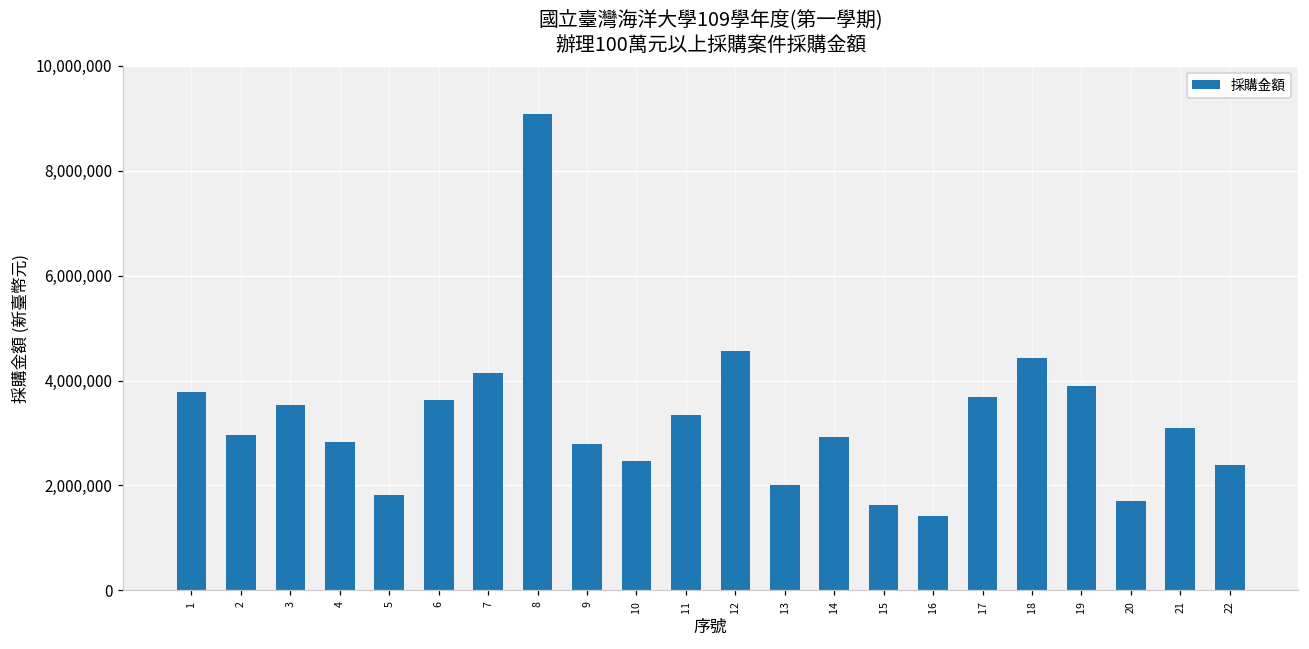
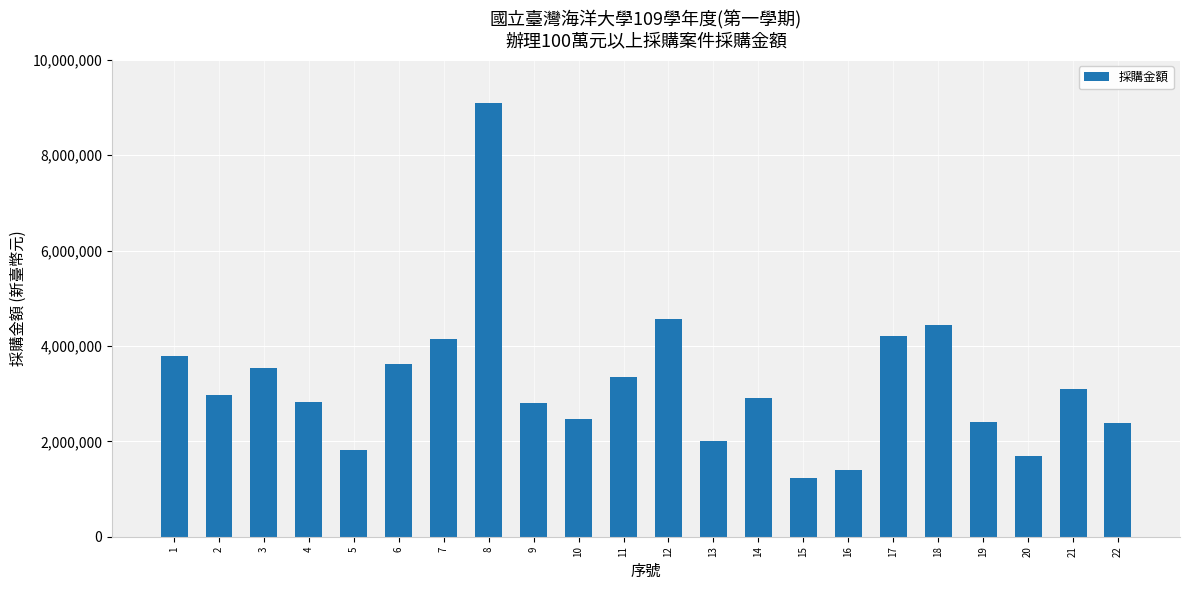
15: 1,600,000 -> 1,200,000
17: 3,700,000 -> 4,200,000
19: 3,900,000 -> 2,400,000
